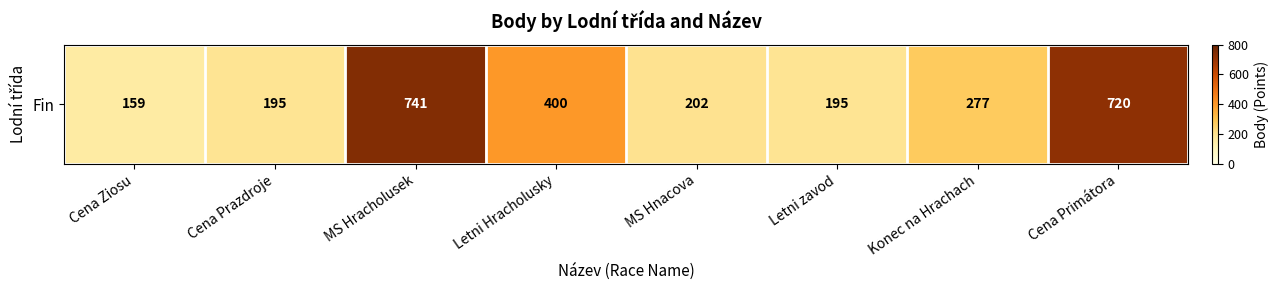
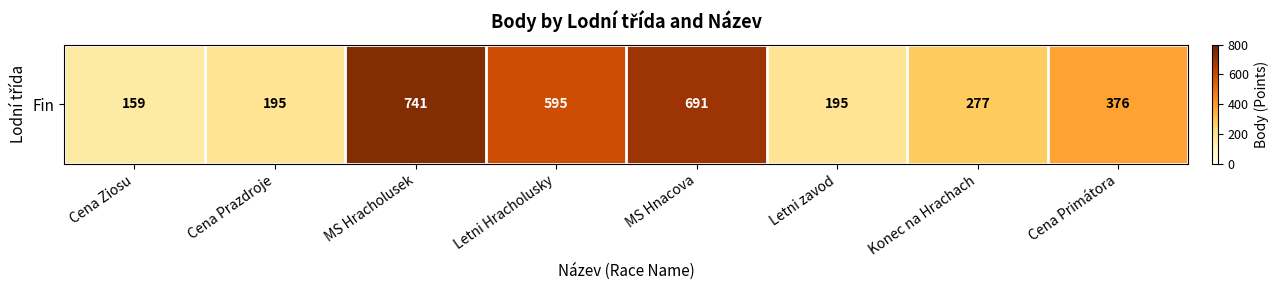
Fin, Letni Hracholusky: 400 -> 595
Fin, MS Hnacova: 202 -> 691
Fin, Cena Primátora: 720 -> 376
